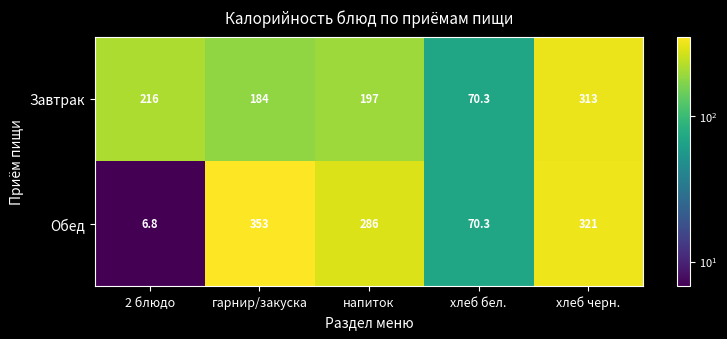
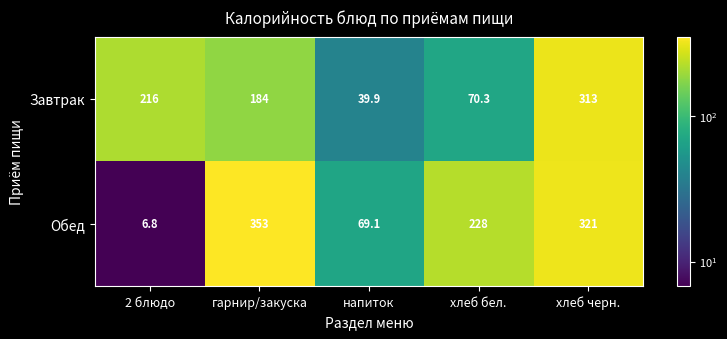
Завтрак, напиток: 197 -> 39.9
Обед, напиток: 286 -> 69.1
Обед, хлеб бел.: 70.3 -> 228
